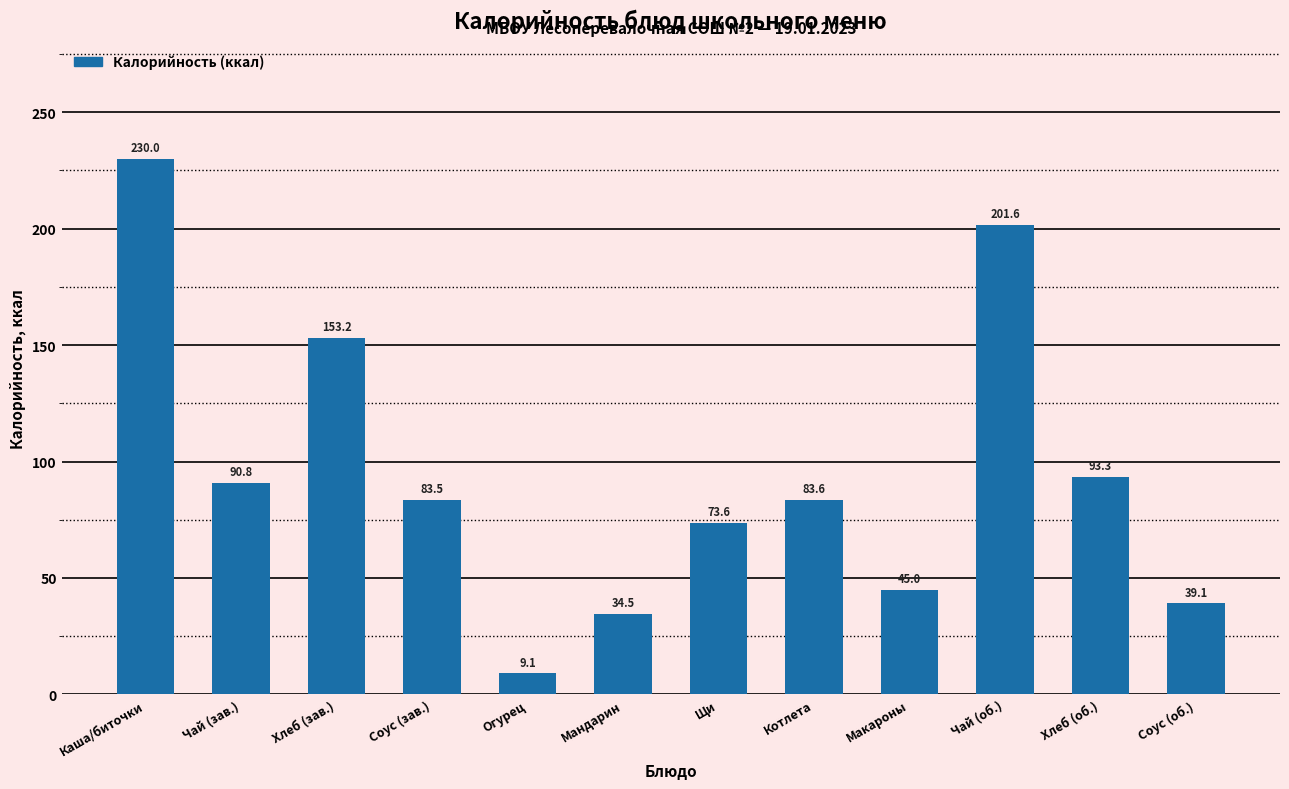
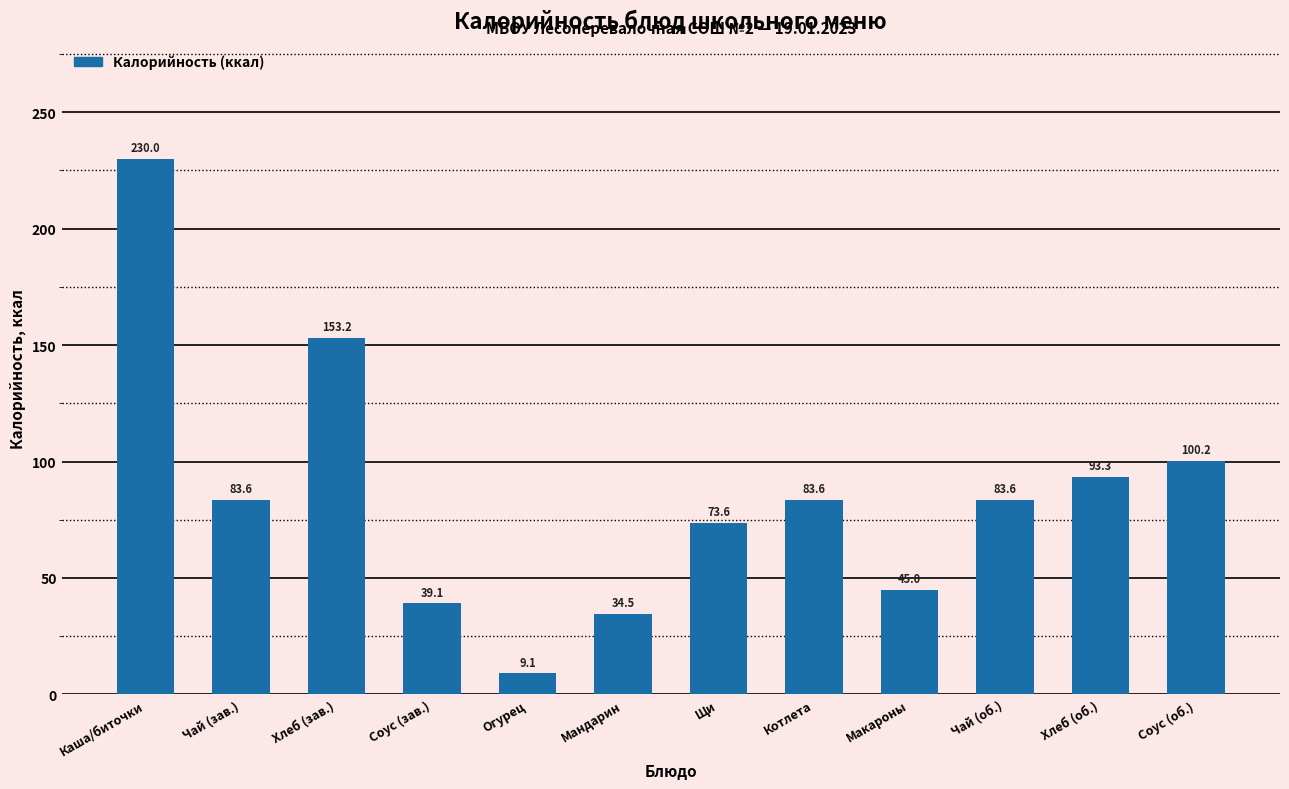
Чай (зав.): 90.8 -> 83.6
Соус (зав.): 83.5 -> 39.1
Чай (об.): 201.6 -> 83.6
Соус (об.): 39.1 -> 100.2
